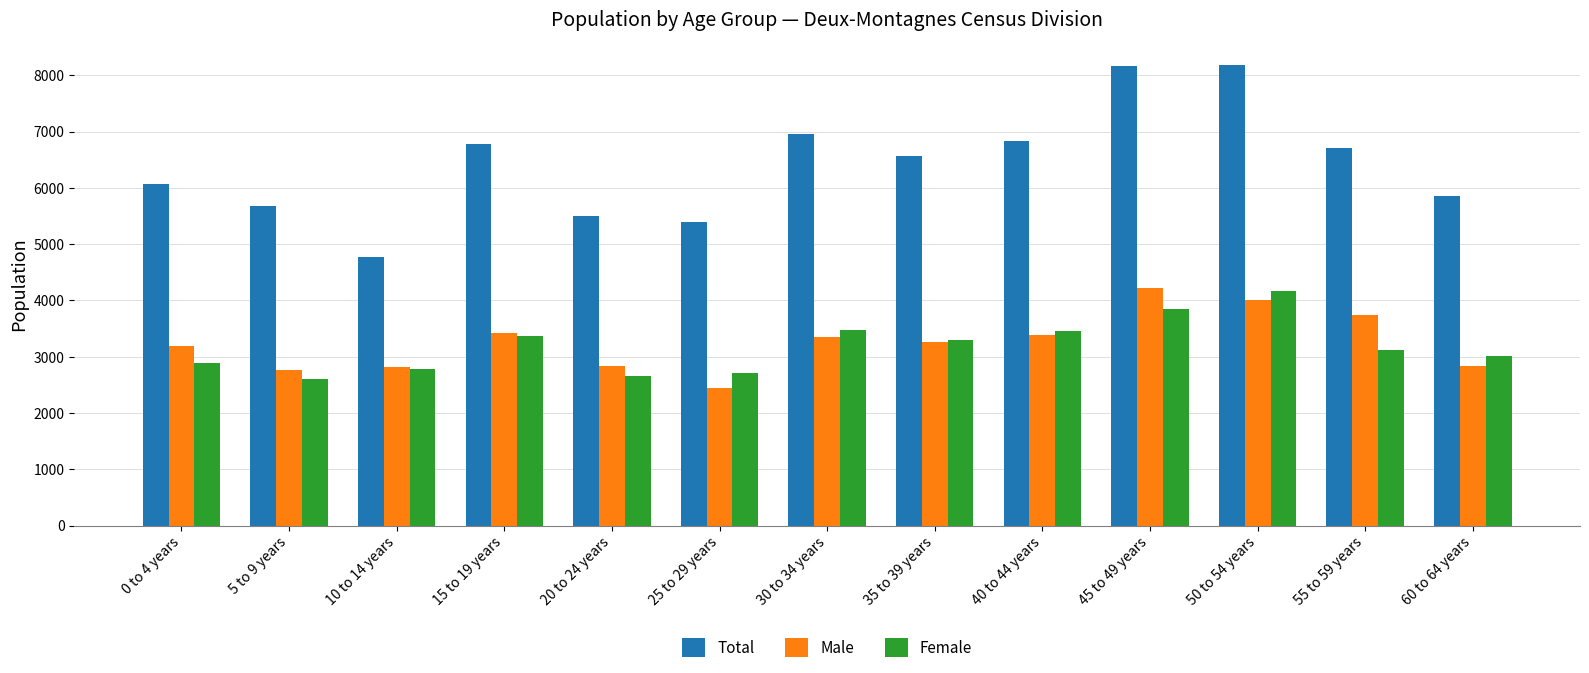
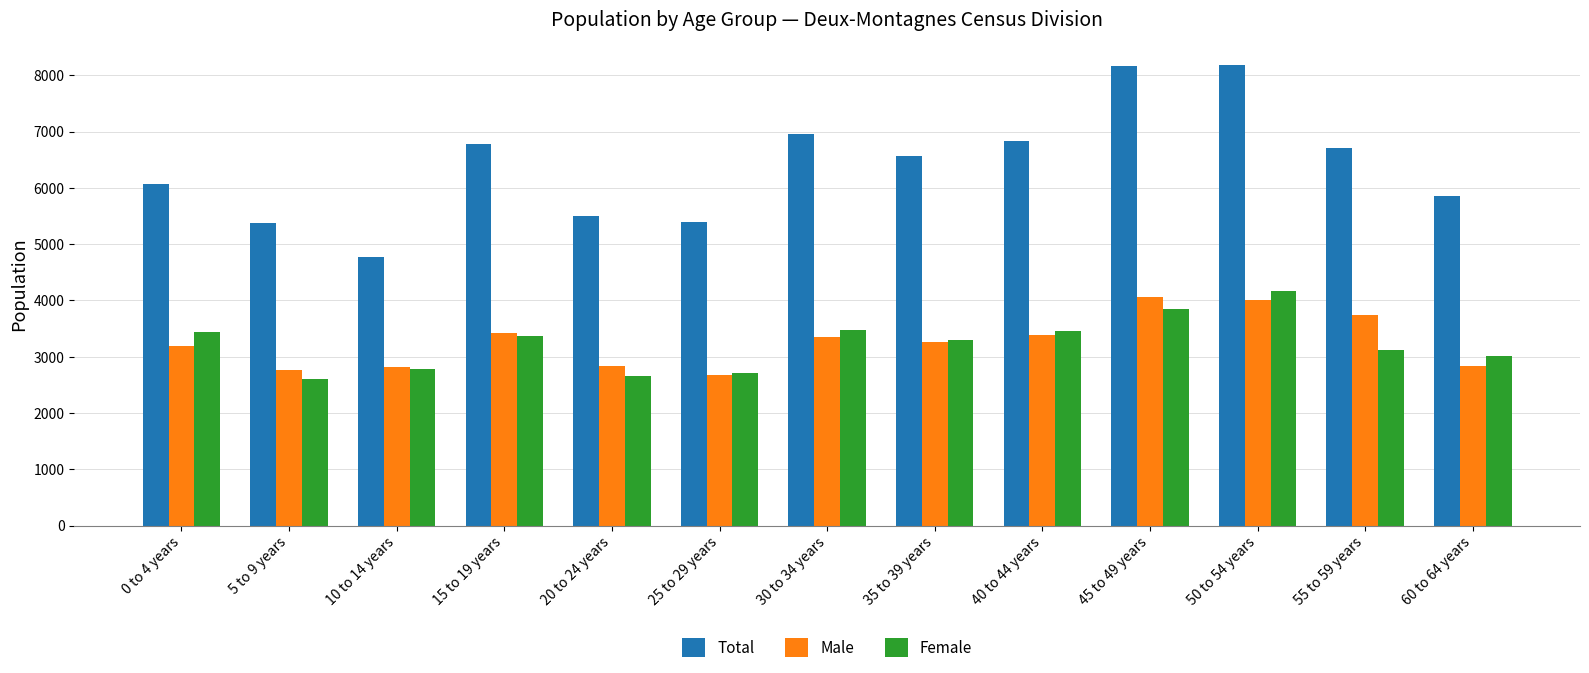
Female, 0 to 4 years: 2900 -> 3400
Total, 5 to 9 years: 5700 -> 5400
Male, 25 to 29 years: 2400 -> 2700
Male, 45 to 49 years: 4200 -> 4100
